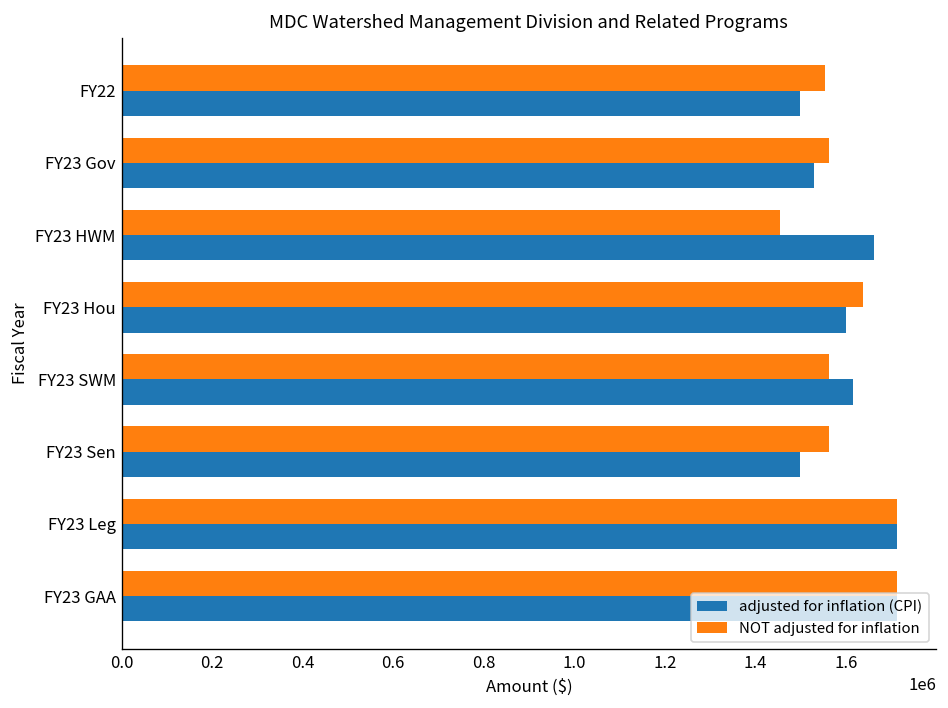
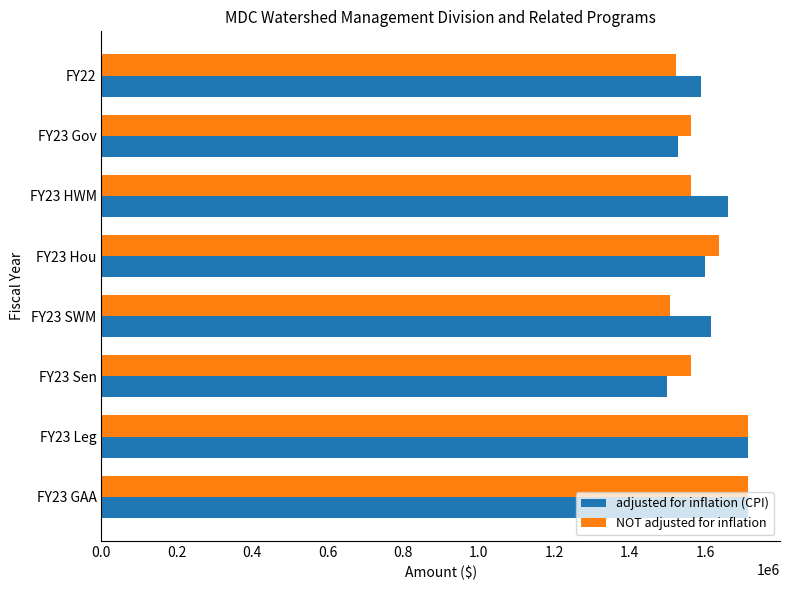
NOT adjusted for inflation, FY22: 1550000 -> 1520000
adjusted for inflation (CPI), FY22: 1500000 -> 1590000
NOT adjusted for inflation, FY23 HWM: 1450000 -> 1560000
NOT adjusted for inflation, FY23 SWM: 1560000 -> 1510000
